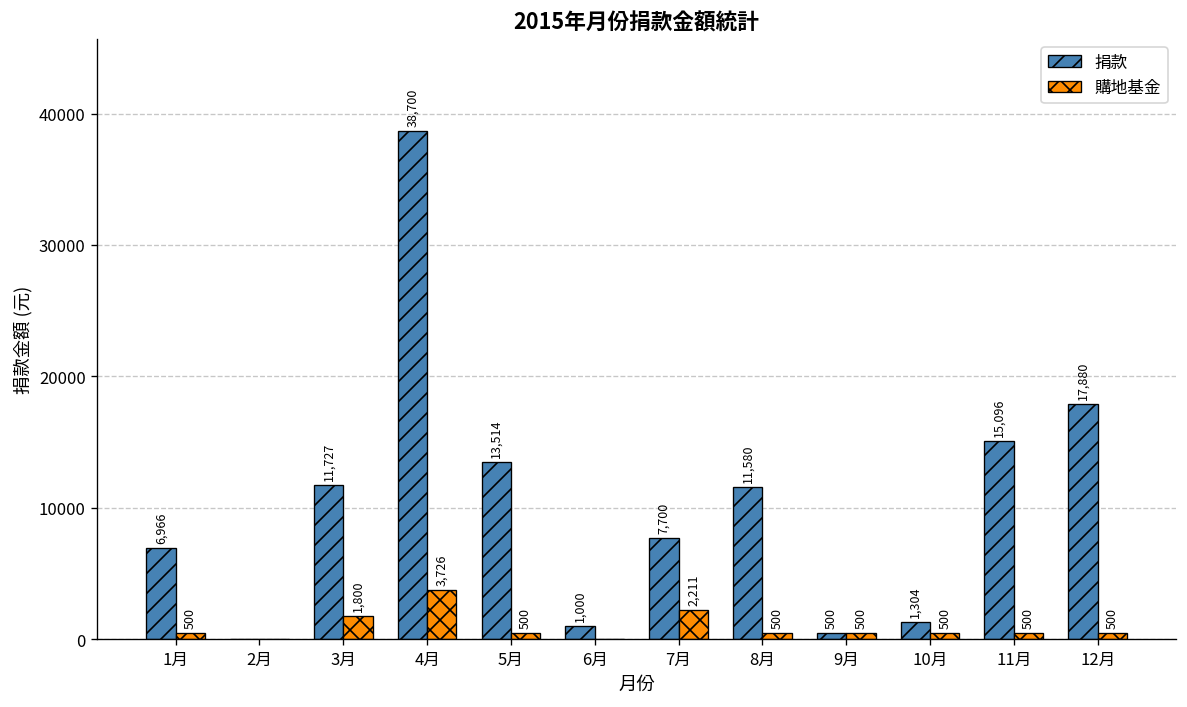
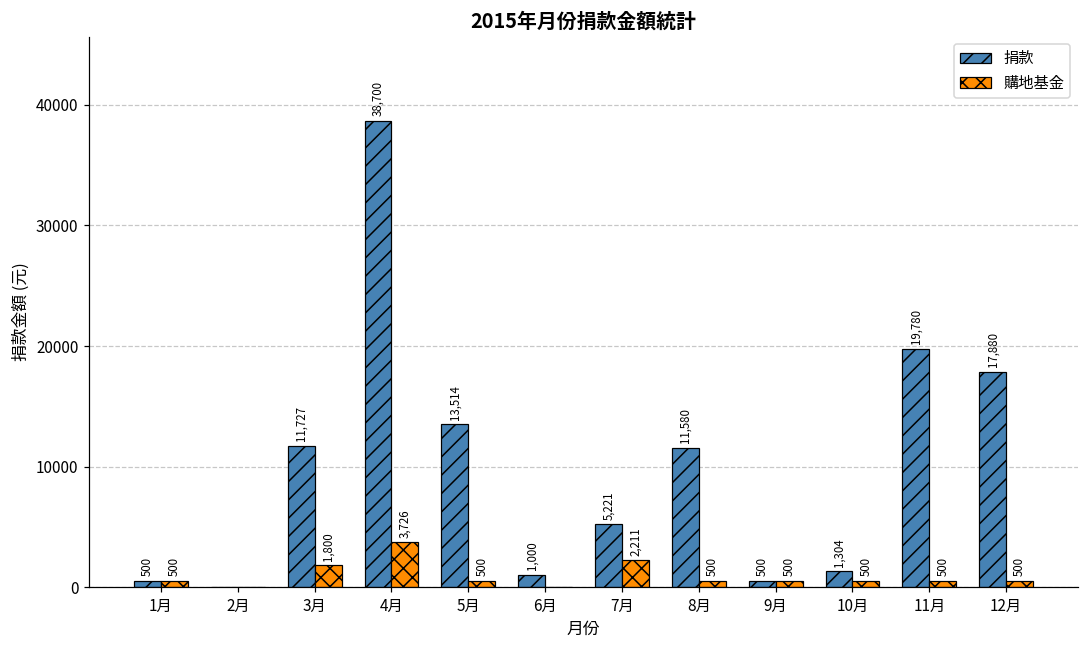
捐款, 1月: 6,966 -> 500
捐款, 7月: 7,700 -> 5,221
捐款, 11月: 15,096 -> 19,780
